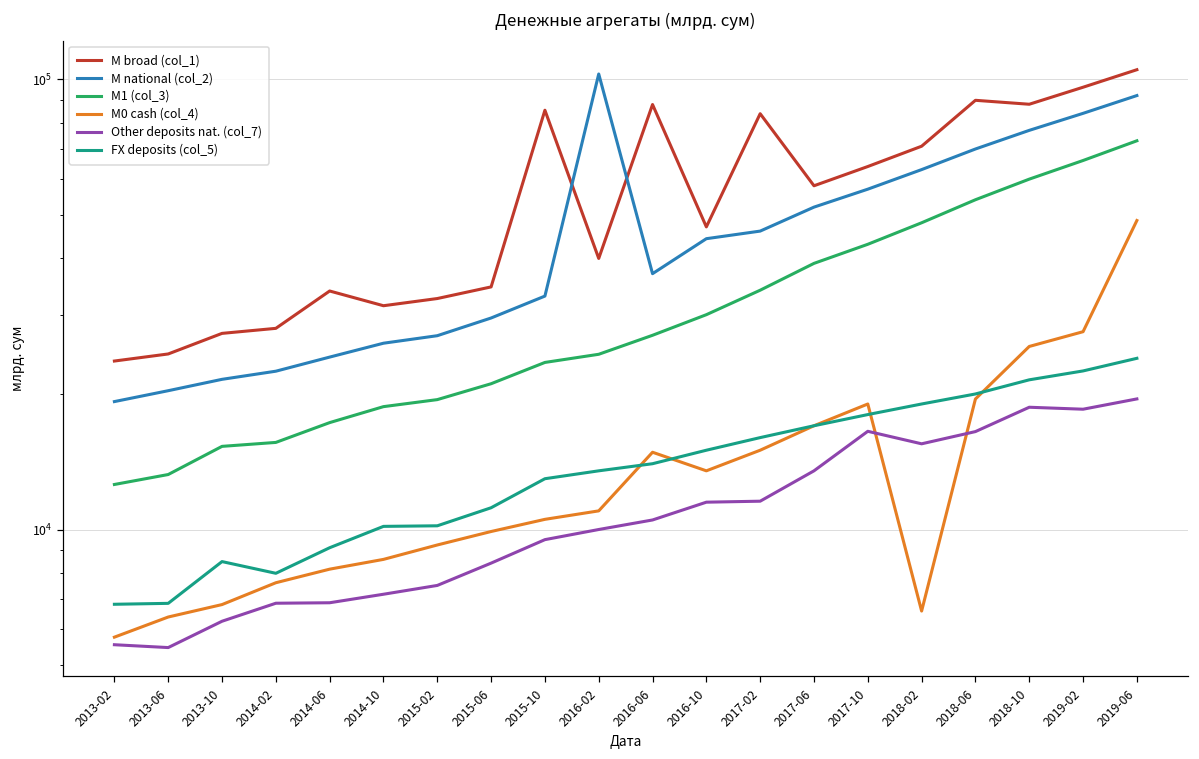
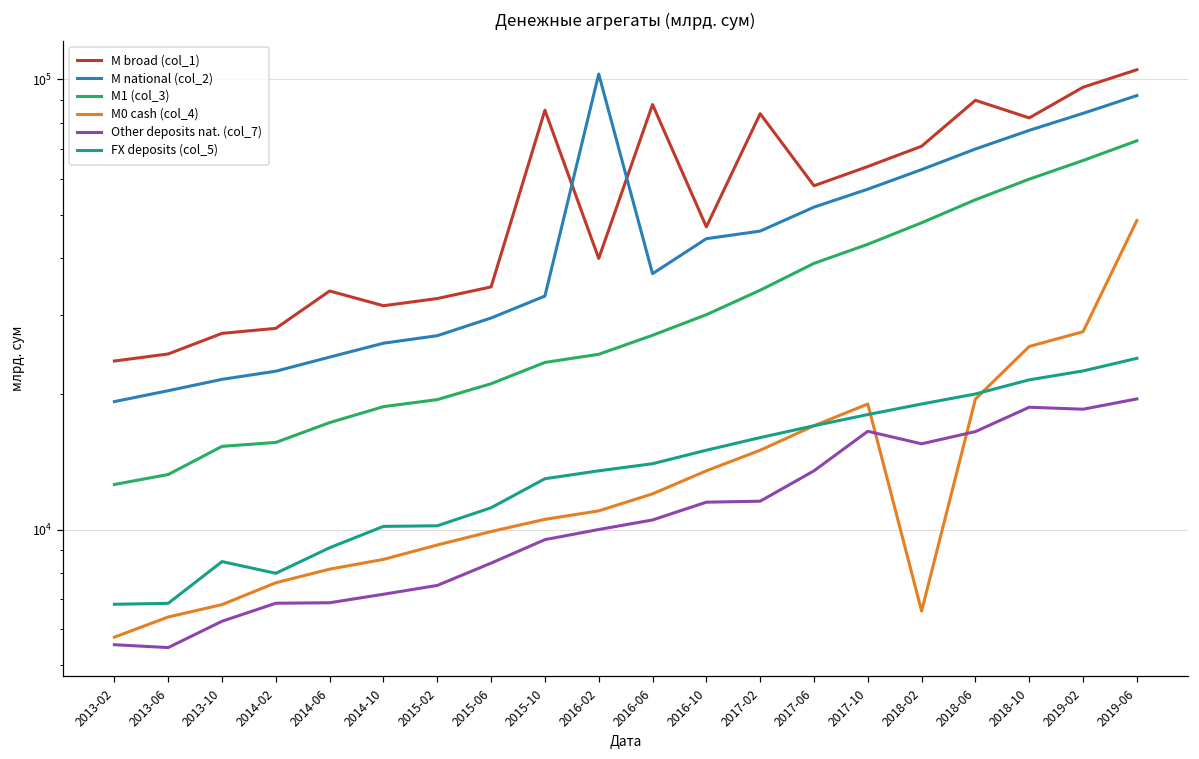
M0 cash (col_4), 2016-06: 14800 -> 12000
M broad (col_1), 2018-10: 88000 -> 82000
